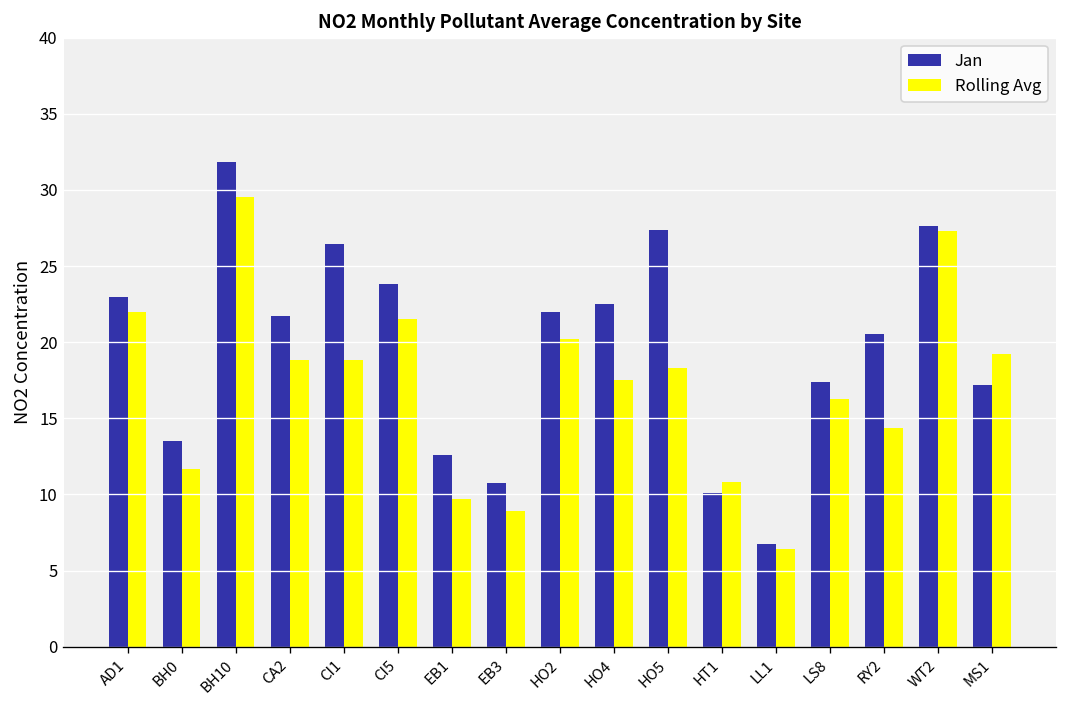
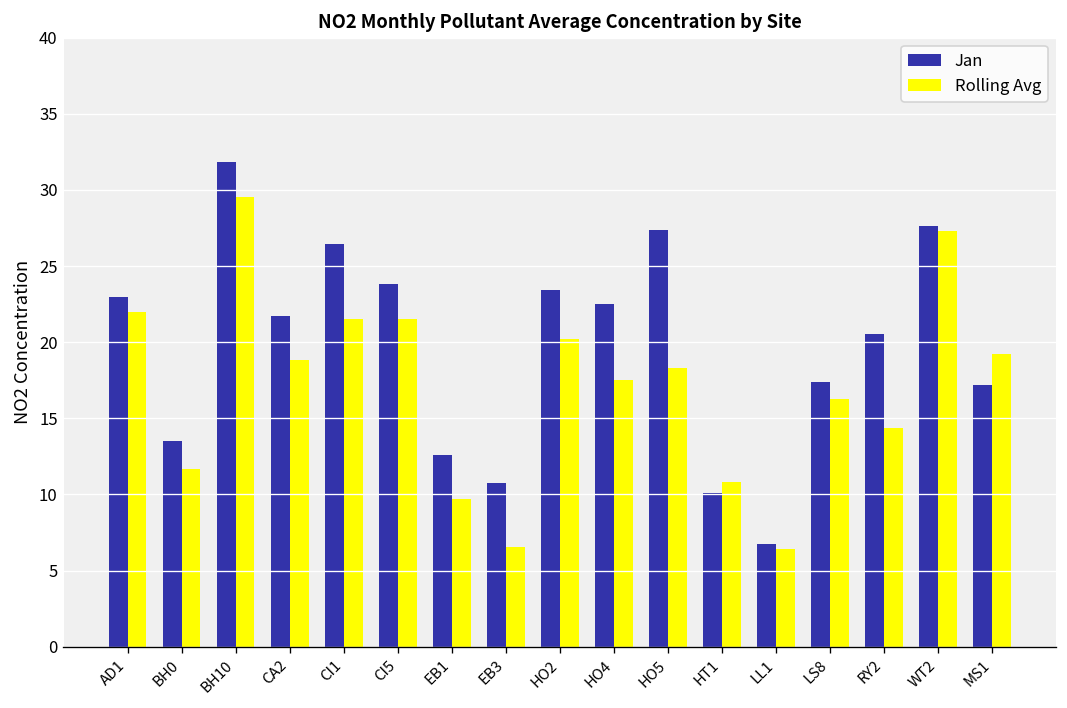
Rolling Avg, CI1: 18.8 -> 21.5
Rolling Avg, EB3: 8.9 -> 6.6
Jan, HO2: 22.0 -> 23.4
